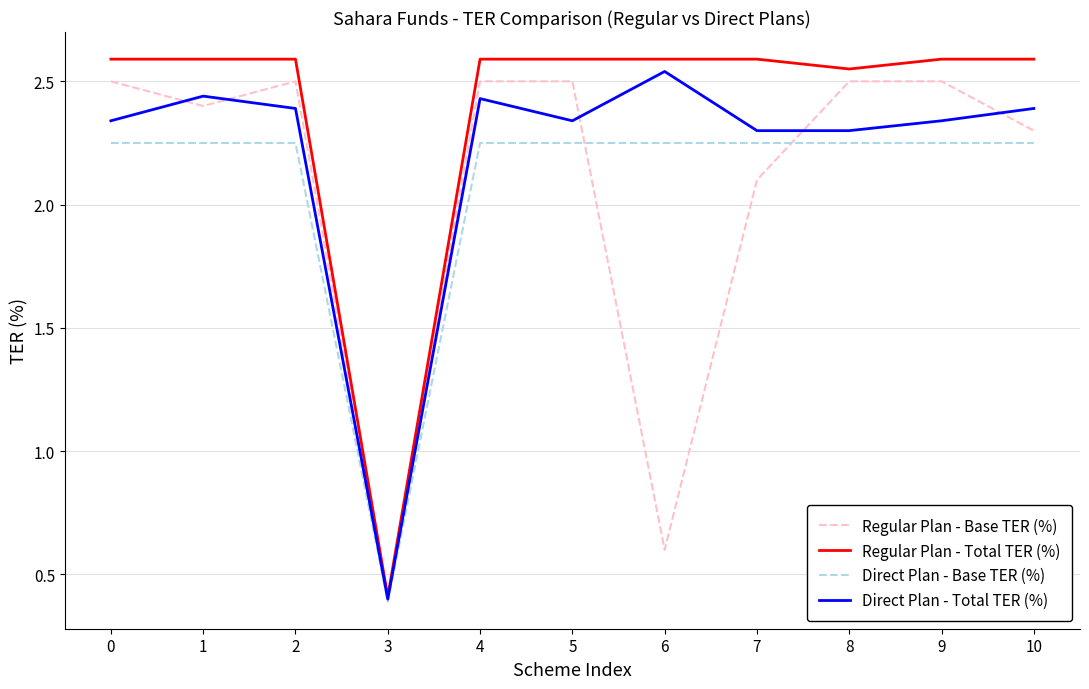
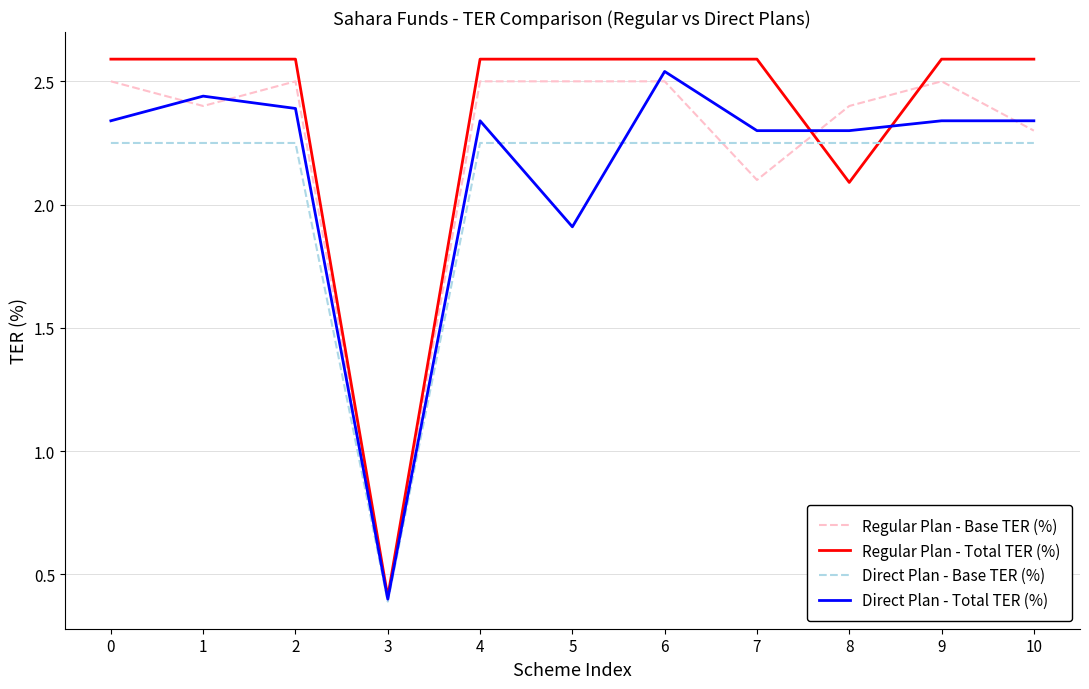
Direct Plan - Total TER (%), 4: 2.43 -> 2.34
Direct Plan - Total TER (%), 5: 2.34 -> 1.91
Regular Plan - Base TER (%), 6: 0.6 -> 2.5
Regular Plan - Base TER (%), 8: 2.5 -> 2.4
Regular Plan - Total TER (%), 8: 2.55 -> 2.09
Direct Plan - Total TER (%), 10: 2.39 -> 2.34
